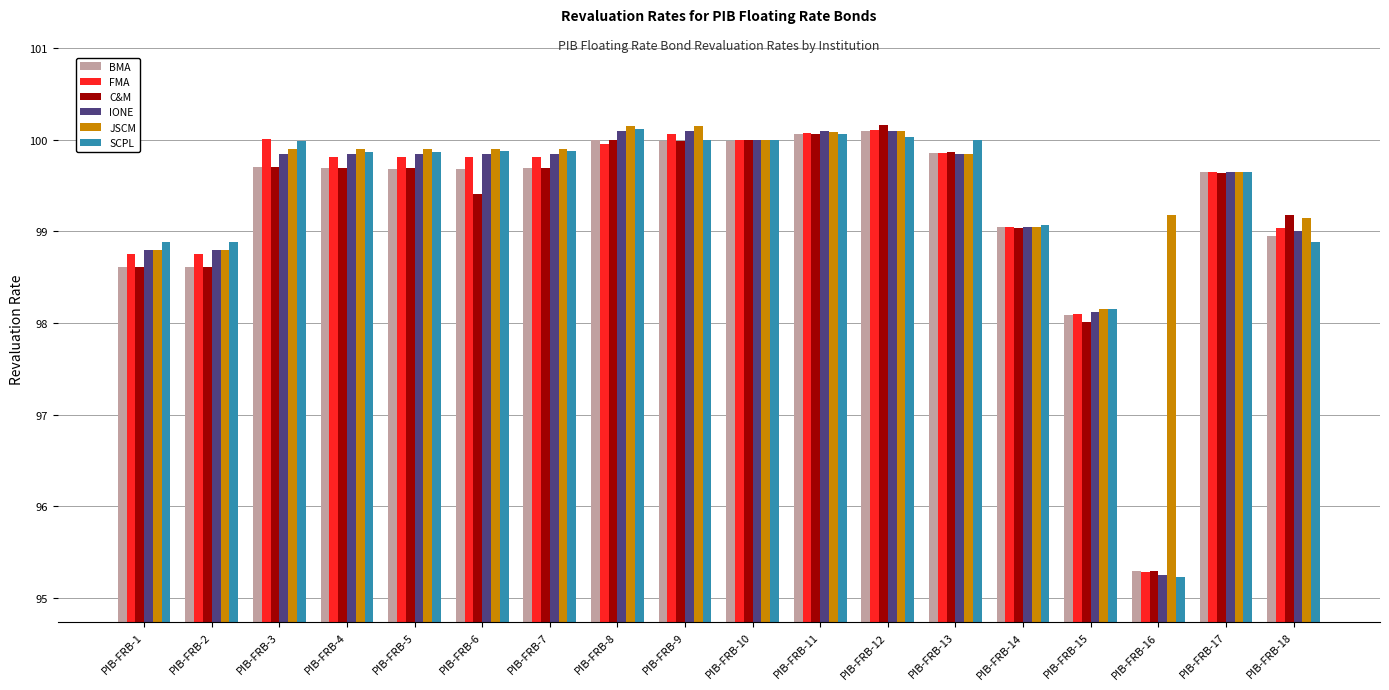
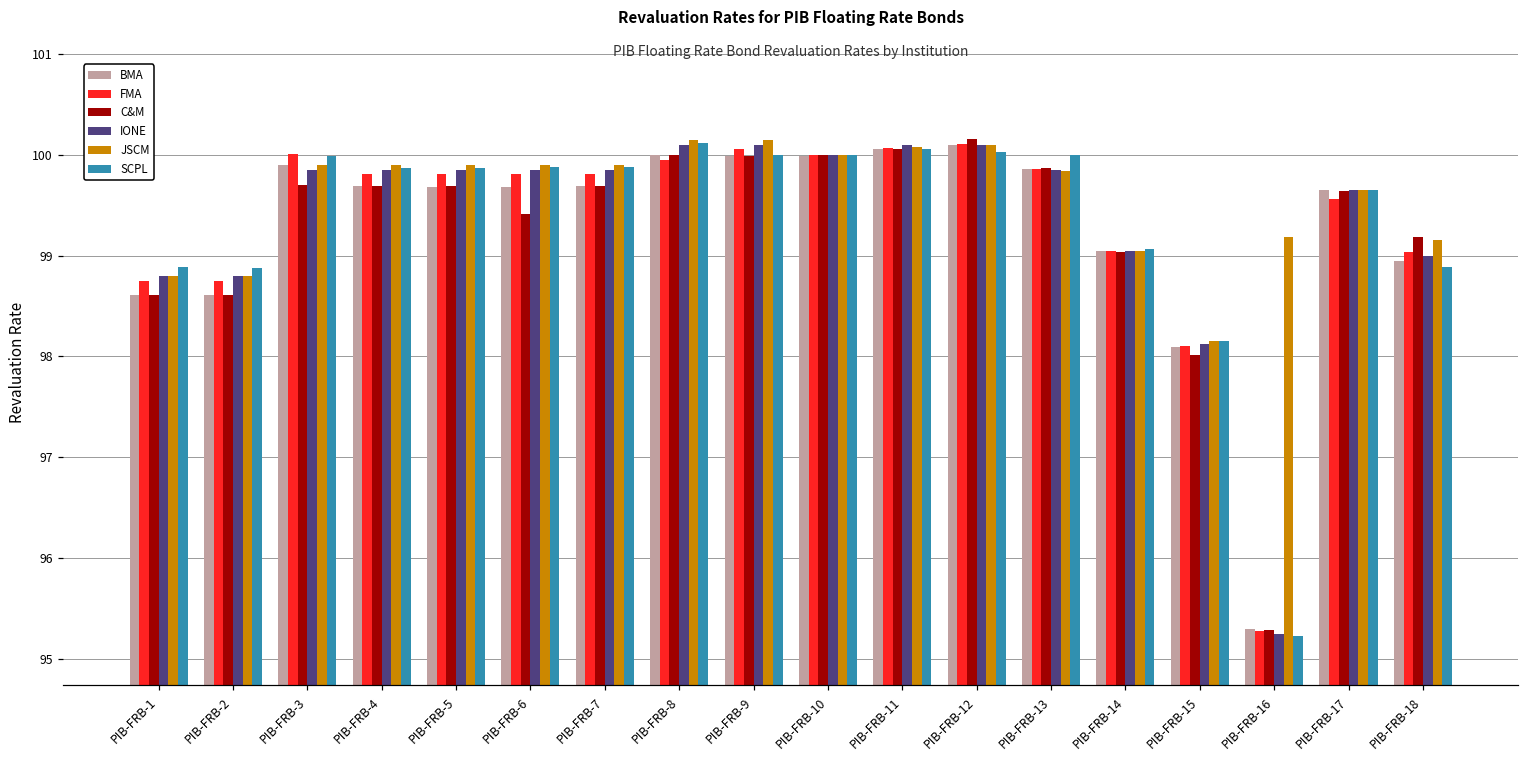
BMA, PIB-FRB-3: 99.7 -> 99.9
FMA, PIB-FRB-17: 99.7 -> 99.6
